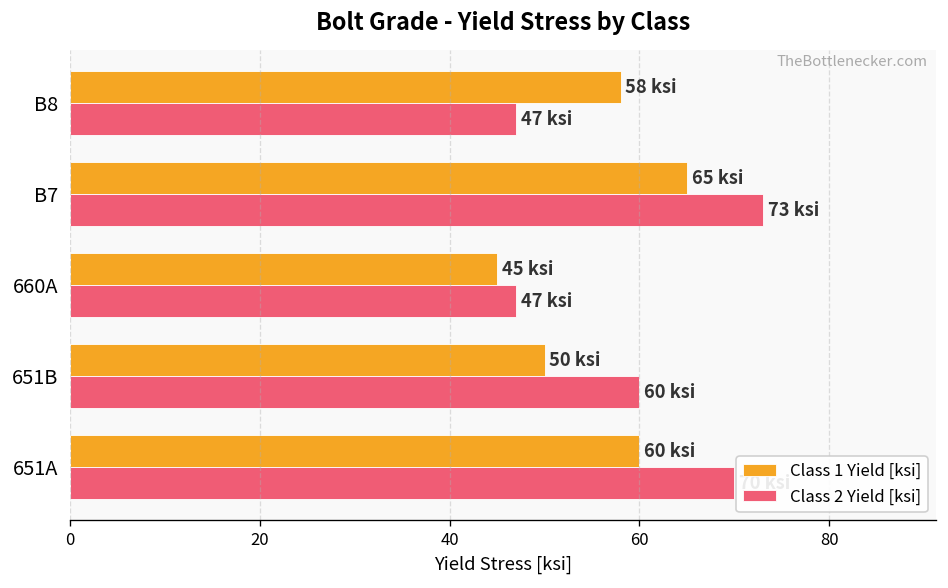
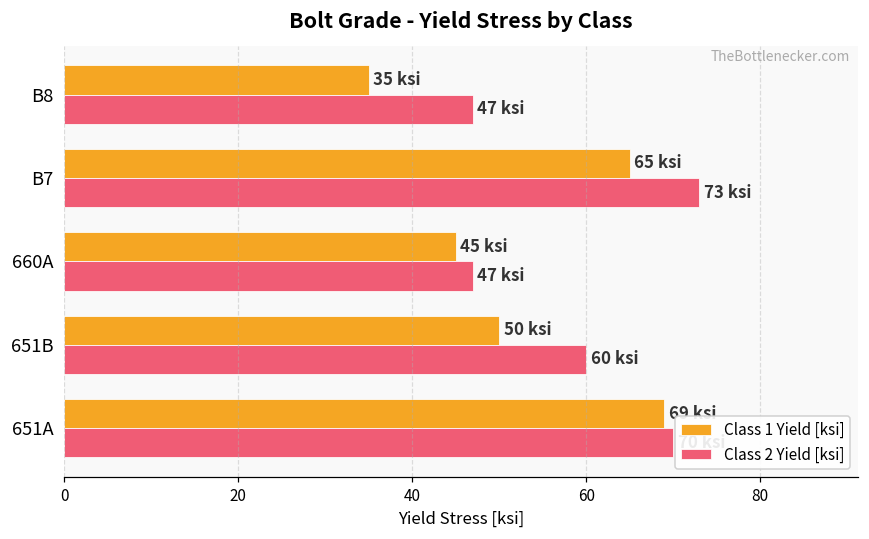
Class 1 Yield [ksi], B8: 58 -> 35
Class 1 Yield [ksi], 651A: 60 -> 69
